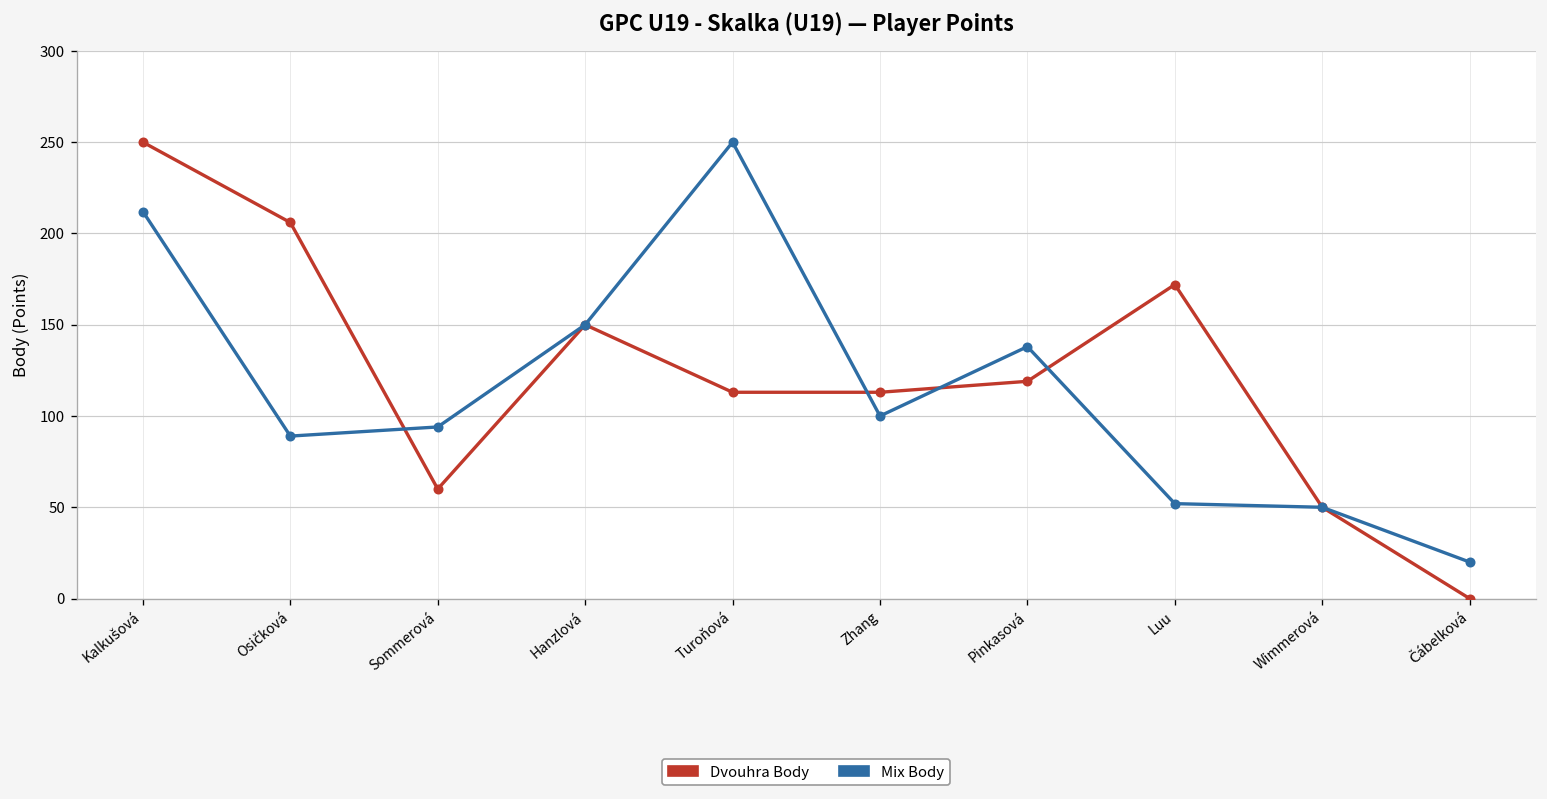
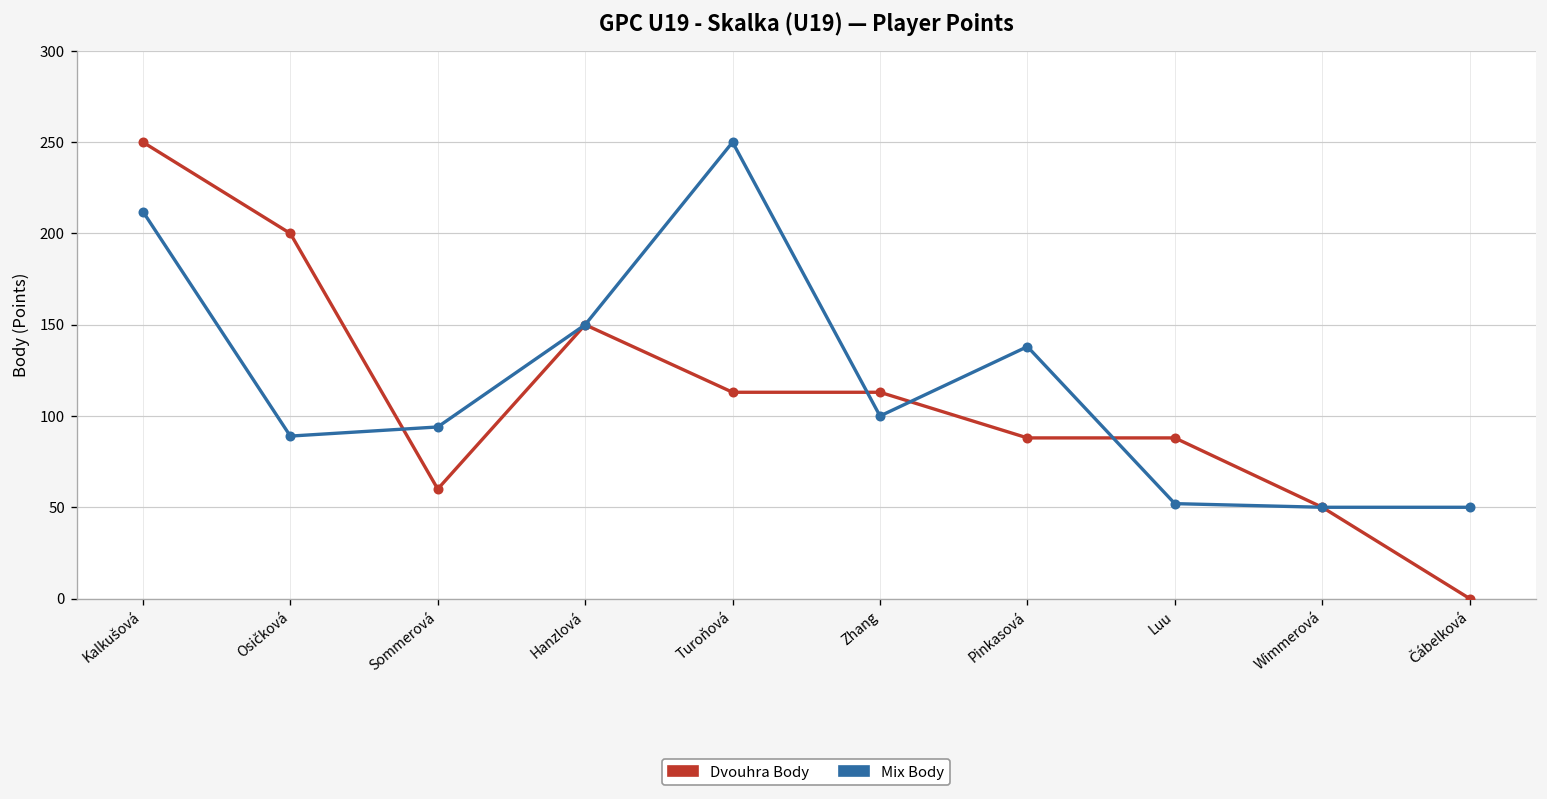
Dvouhra Body, Osičková: 206 -> 200
Dvouhra Body, Pinkasová: 119 -> 88
Dvouhra Body, Luu: 172 -> 88
Mix Body, Čábelková: 20 -> 50
